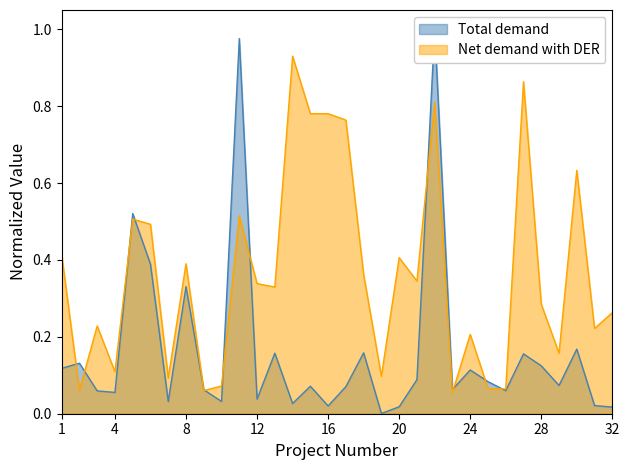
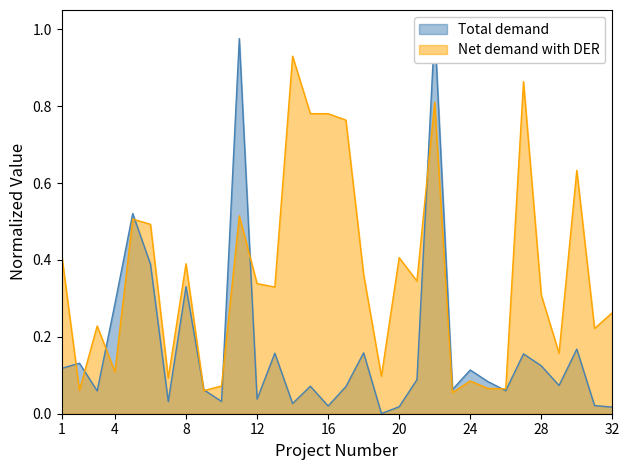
Total demand, 4: 0.06 -> 0.29
Net demand with DER, 24: 0.21 -> 0.09
Net demand with DER, 28: 0.28 -> 0.31
